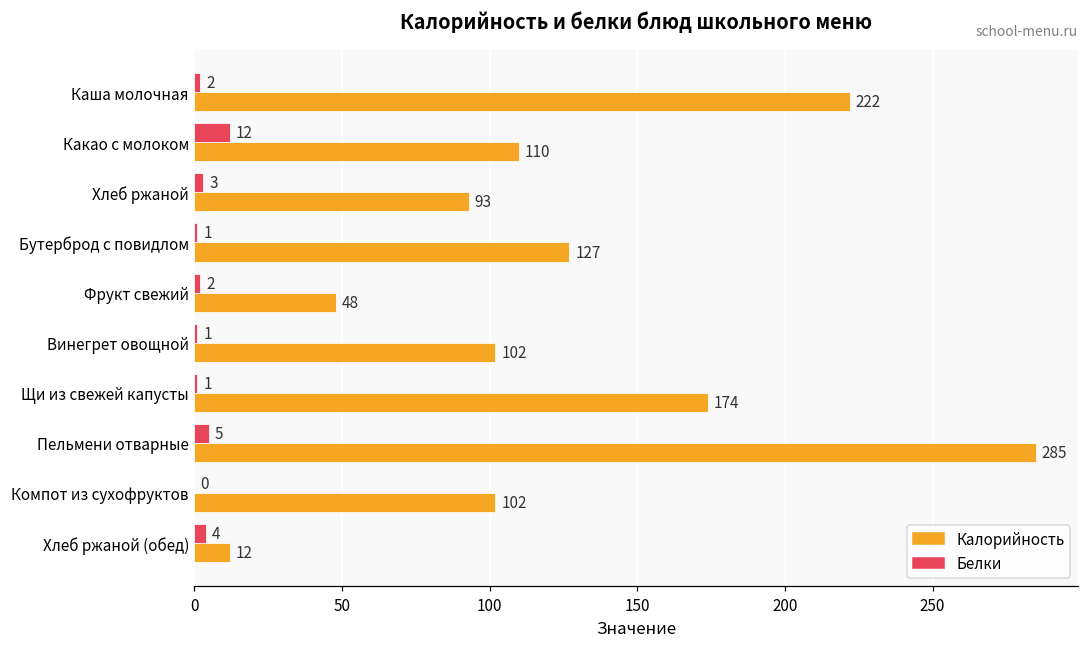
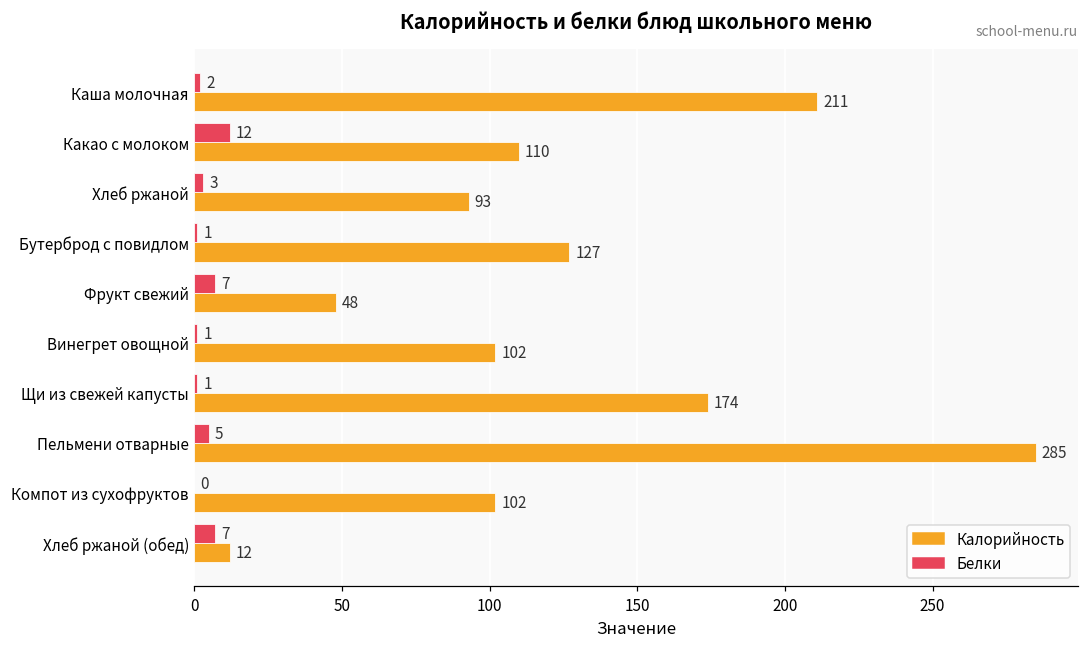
Калорийность, Каша молочная: 222 -> 211
Белки, Фрукт свежий: 2 -> 7
Белки, Хлеб ржаной (обед): 4 -> 7
